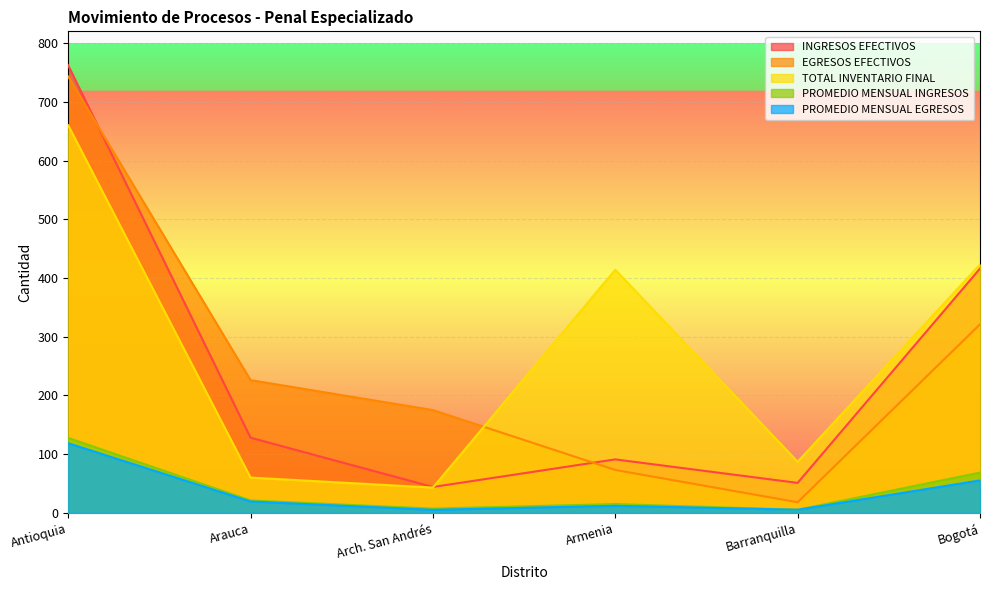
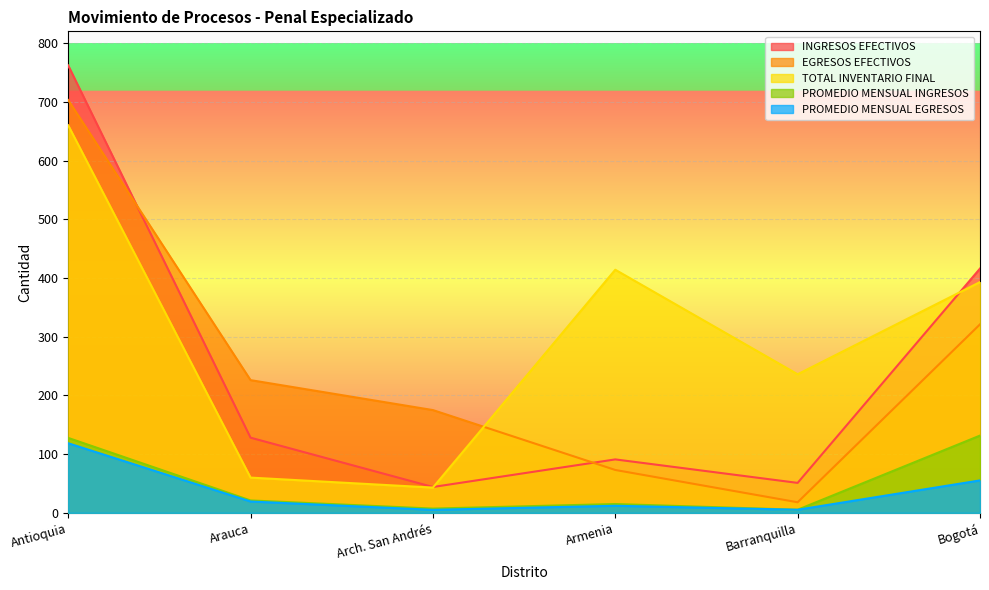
EGRESOS EFECTIVOS, Antioquia: 740 -> 700
TOTAL INVENTARIO FINAL, Barranquilla: 90 -> 240
TOTAL INVENTARIO FINAL, Bogotá: 420 -> 390
PROMEDIO MENSUAL INGRESOS, Bogotá: 70 -> 130
